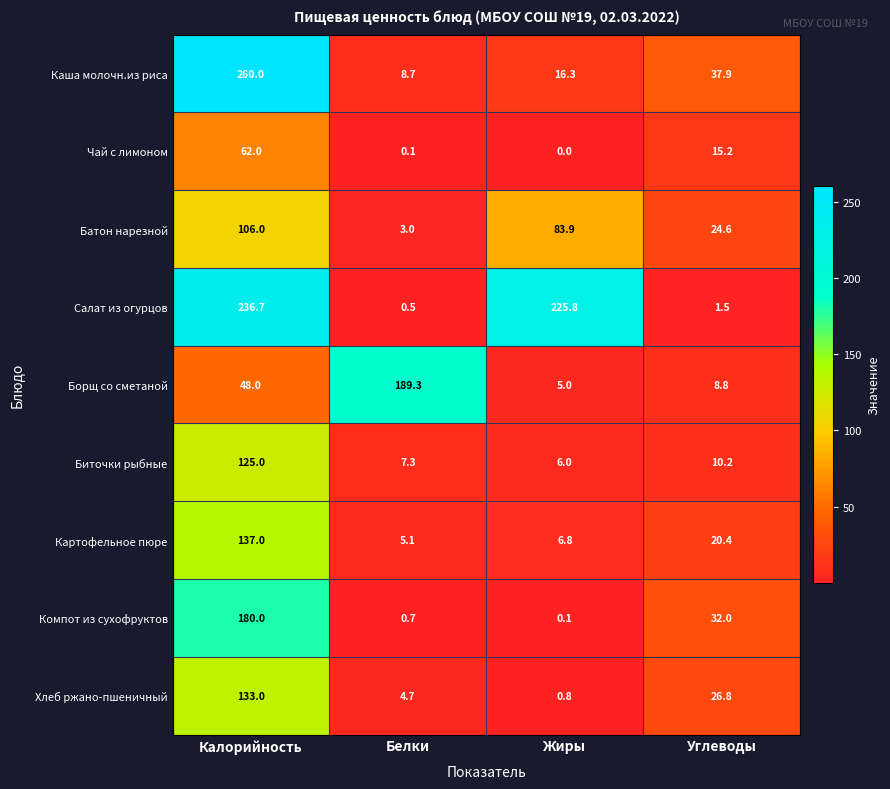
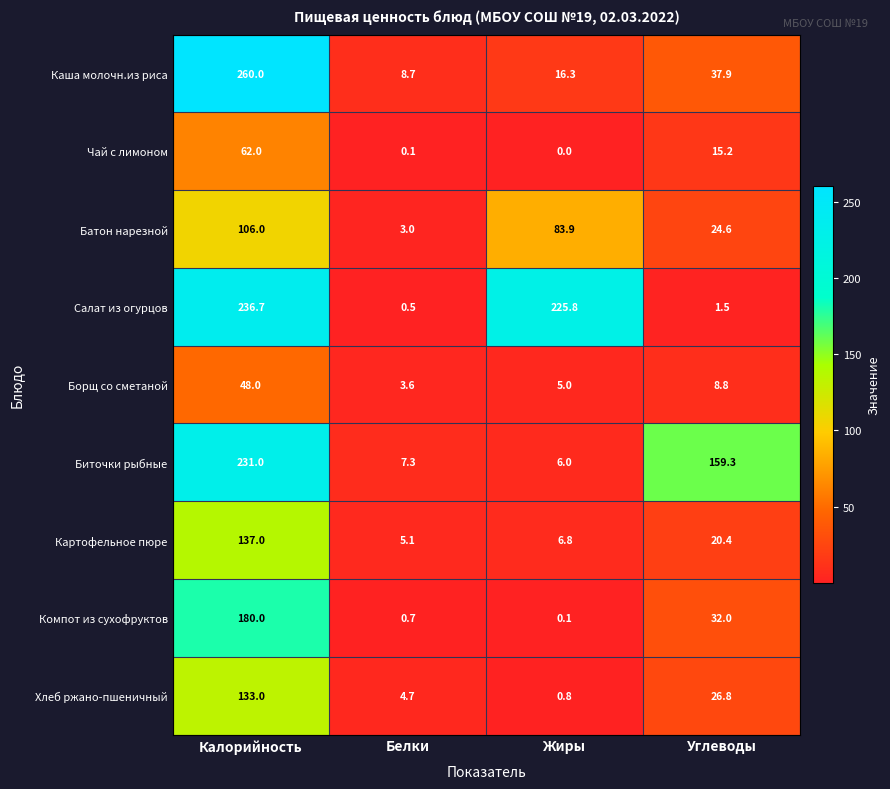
Борщ со сметаной, Белки: 189.3 -> 3.6
Биточки рыбные, Калорийность: 125.0 -> 231.0
Биточки рыбные, Углеводы: 10.2 -> 159.3
